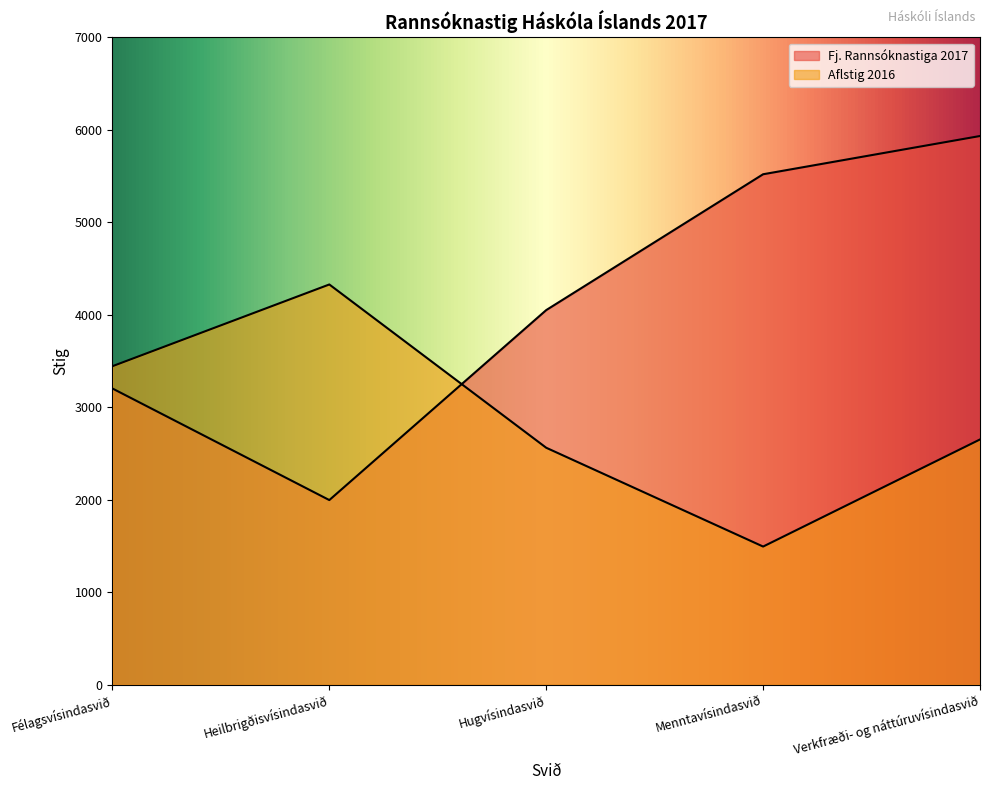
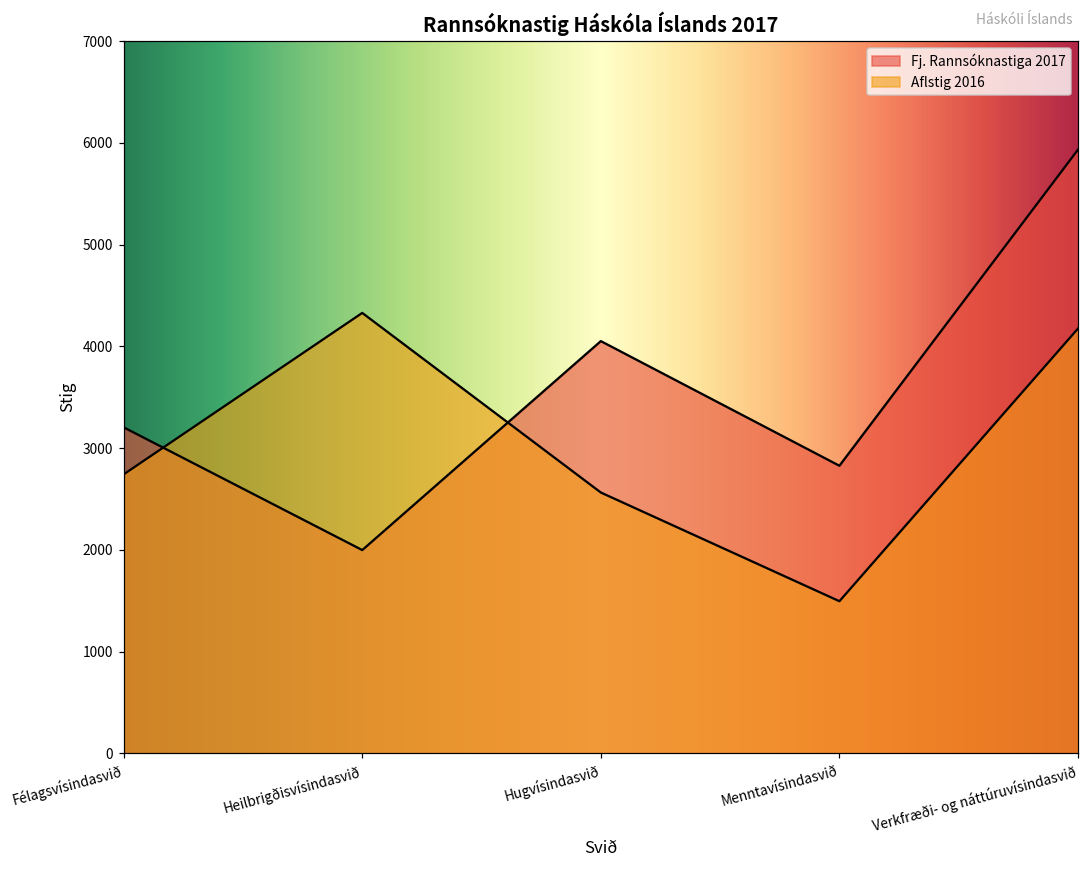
Aflstig 2016, Félagsvísindasvið: 3400 -> 2700
Fj. Rannsóknastiga 2017, Menntavísindasvið: 5500 -> 2800
Aflstig 2016, Verkfræði- og náttúruvísindasvið: 2700 -> 4200
